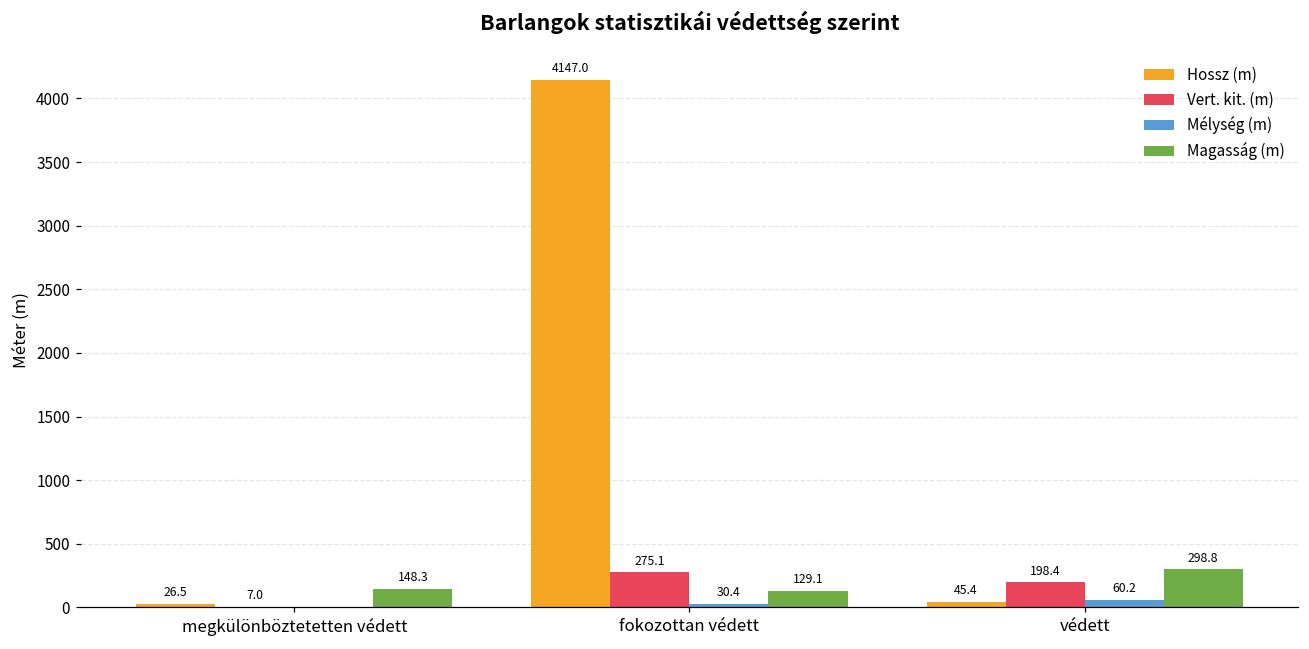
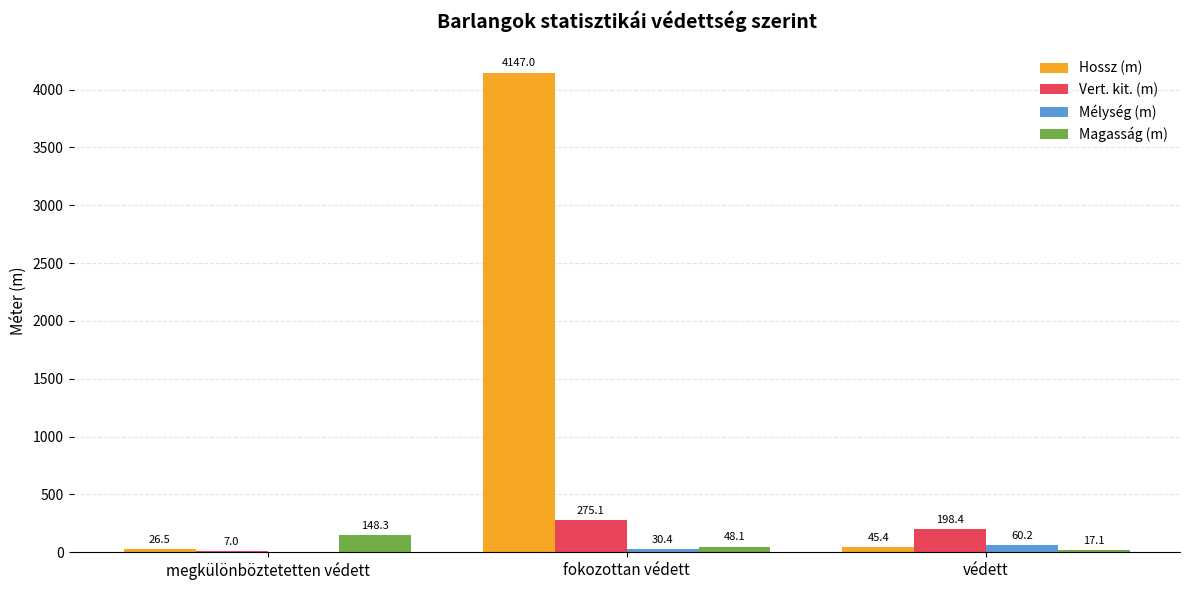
Magasság (m), fokozottan védett: 129.1 -> 48.1
Magasság (m), védett: 298.8 -> 17.1
